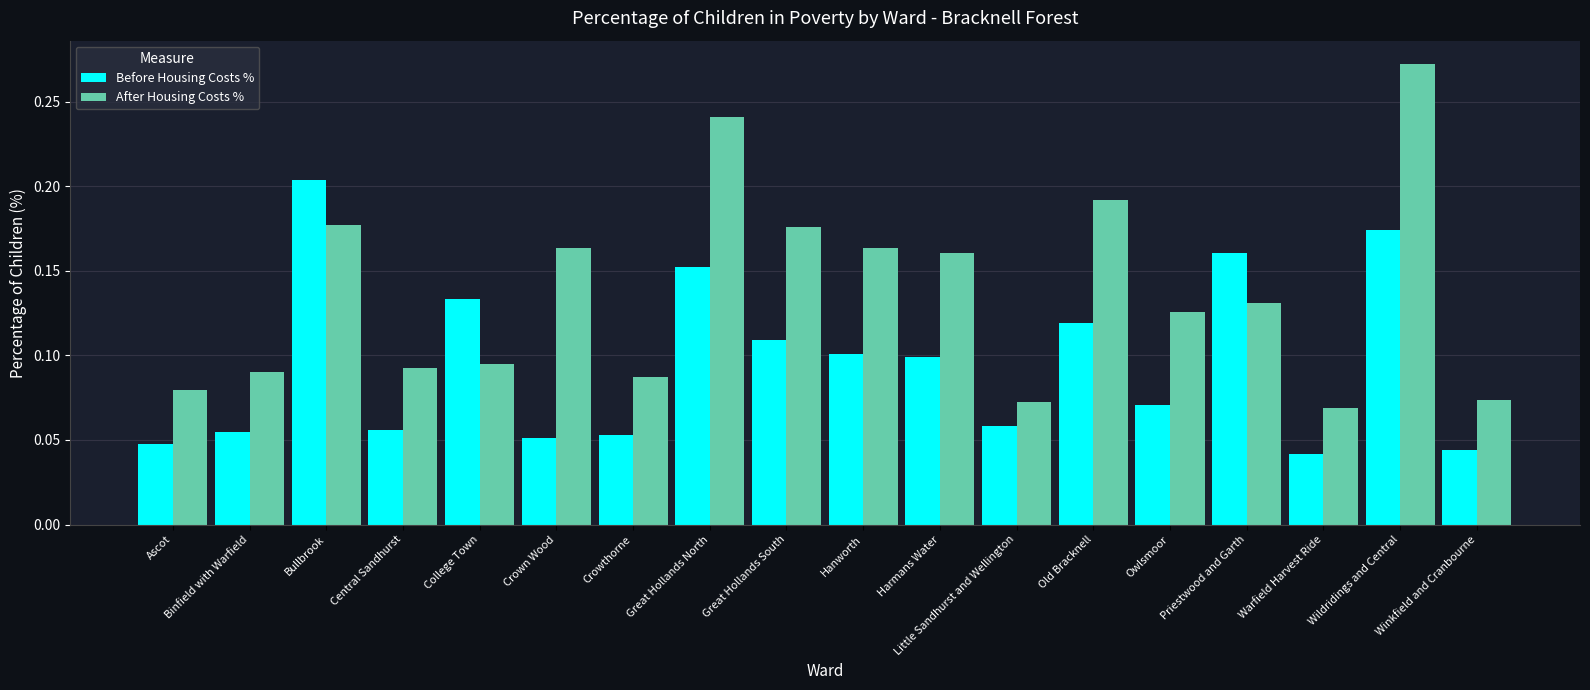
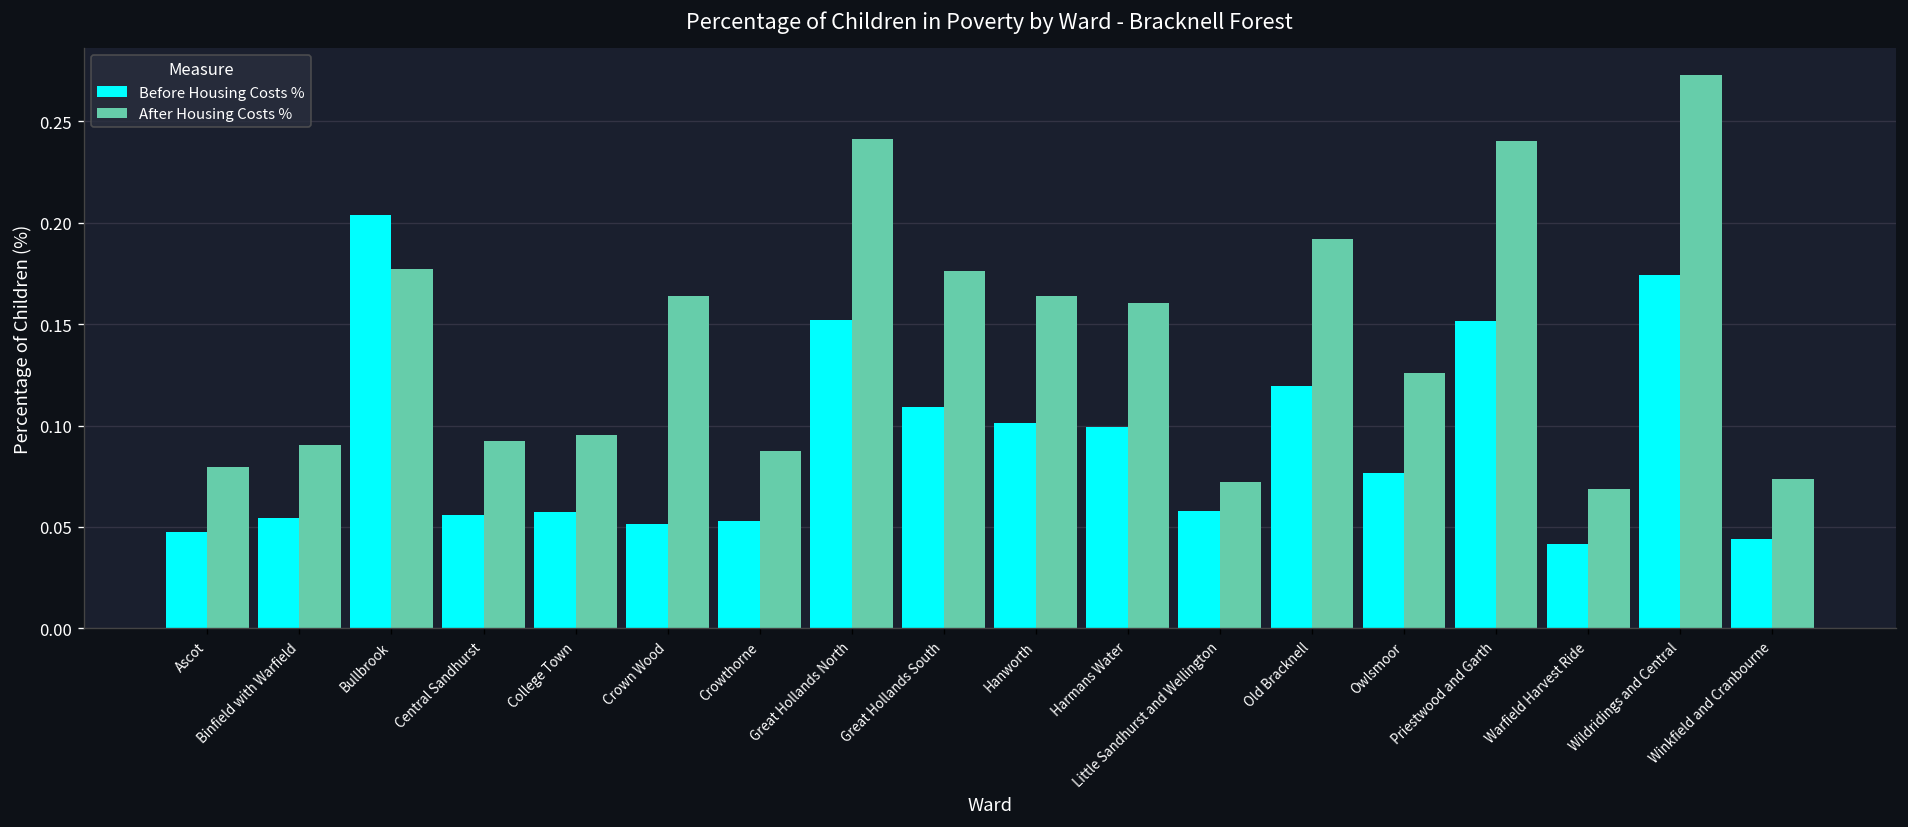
Before Housing Costs %, College Town: 0.133 -> 0.058
Before Housing Costs %, Owlsmoor: 0.070 -> 0.077
Before Housing Costs %, Priestwood and Garth: 0.161 -> 0.151
After Housing Costs %, Priestwood and Garth: 0.131 -> 0.240
